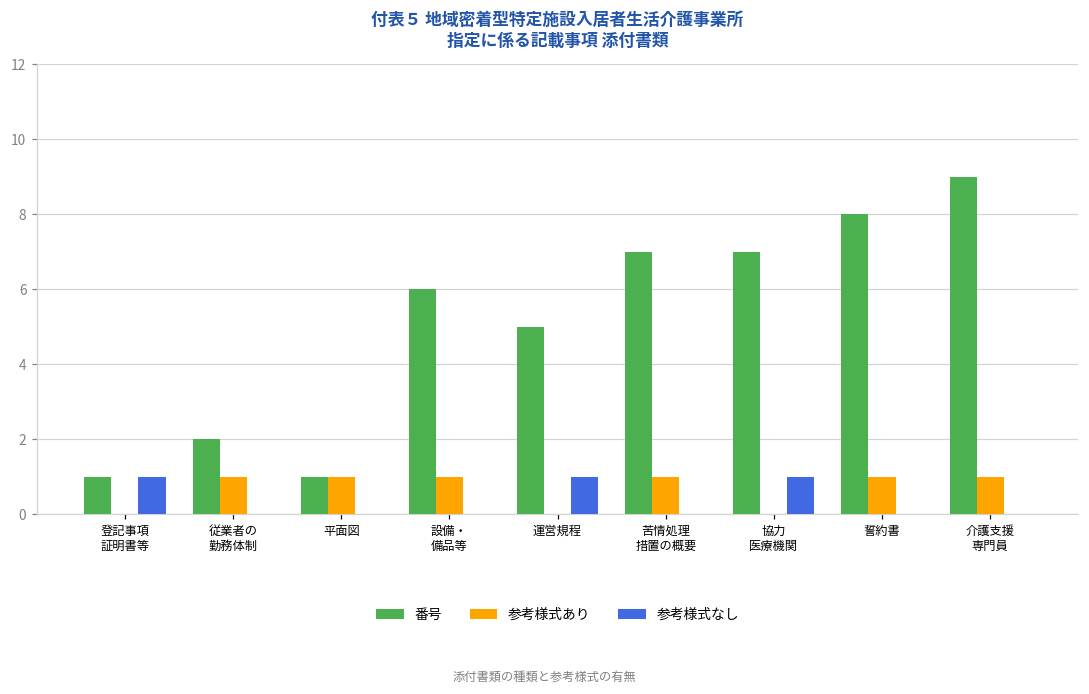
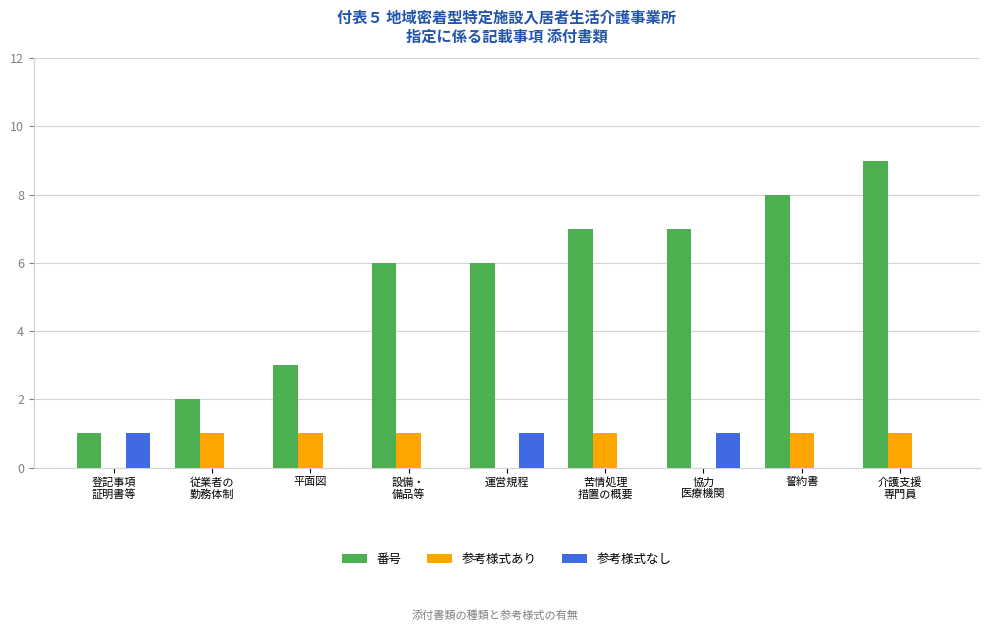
番号, 平面図: 1 -> 3
番号, 運営規程: 5 -> 6
